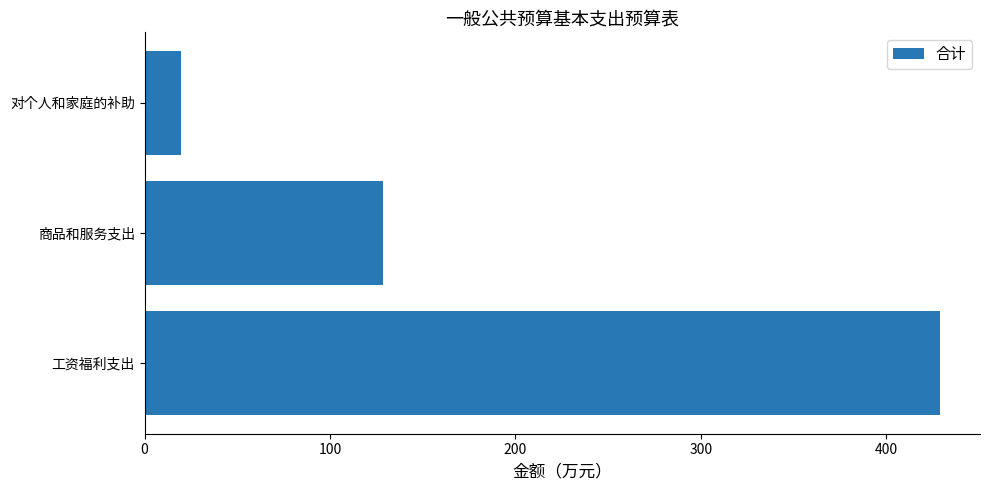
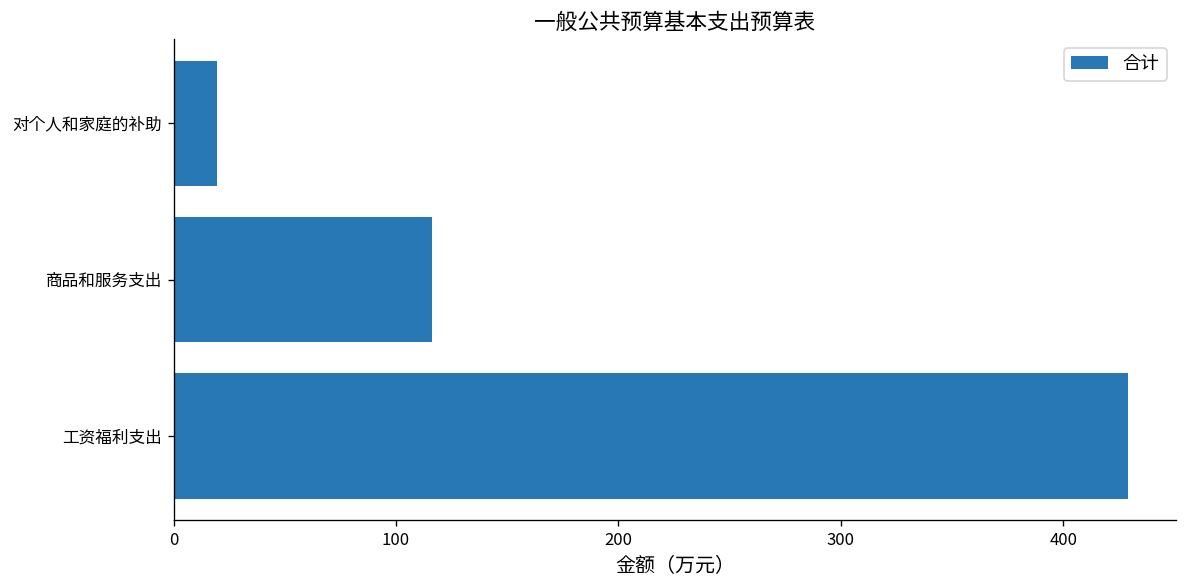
商品和服务支出: 129 -> 116
